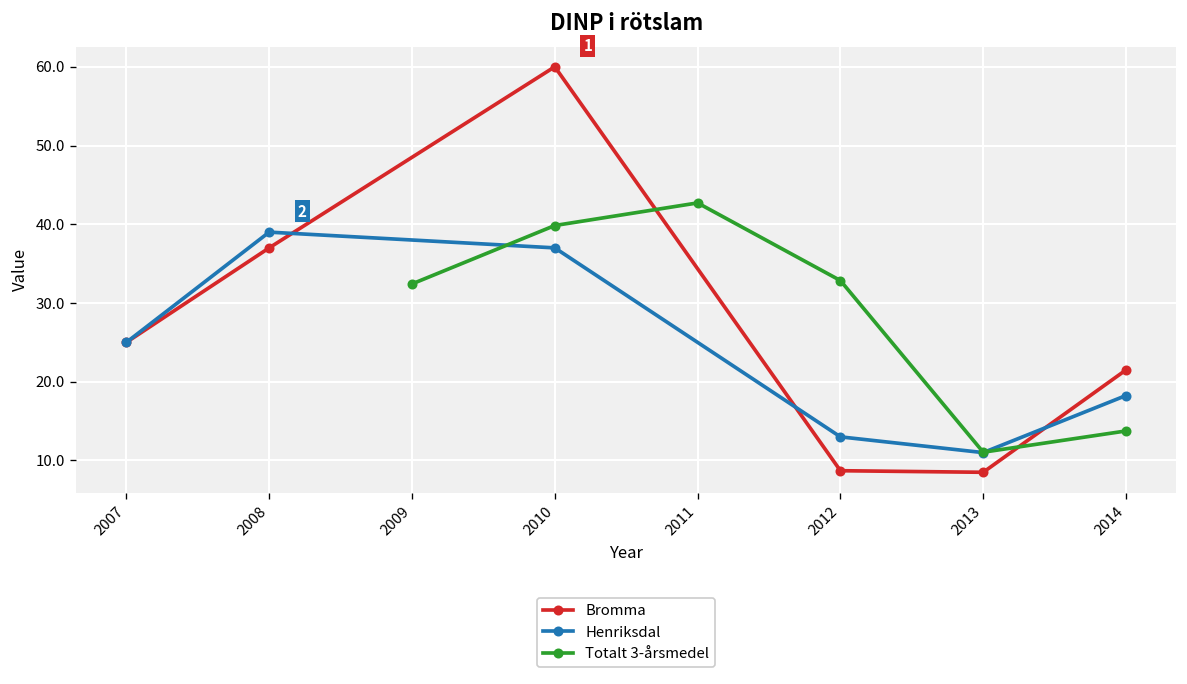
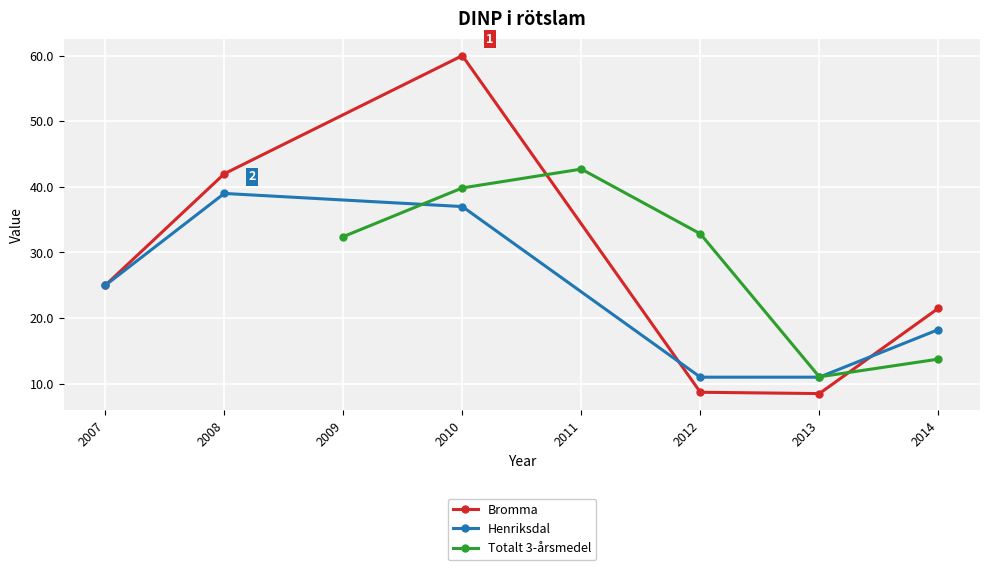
Bromma, 2008: 37 -> 42
Henriksdal, 2012: 13 -> 11
